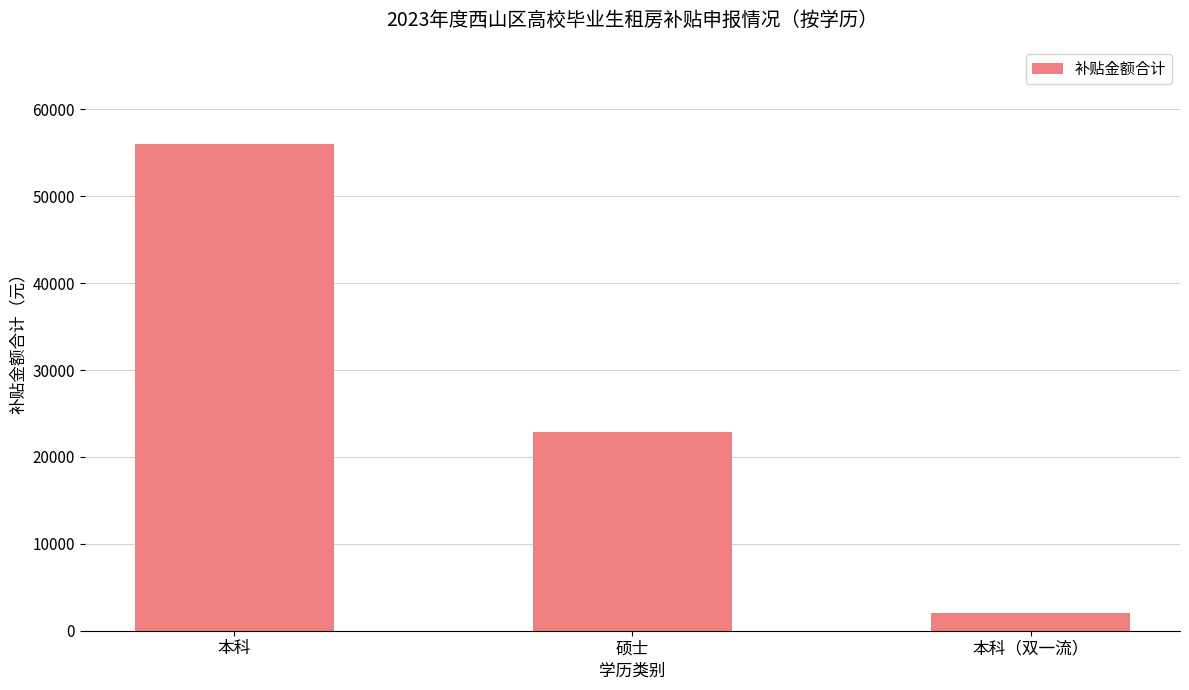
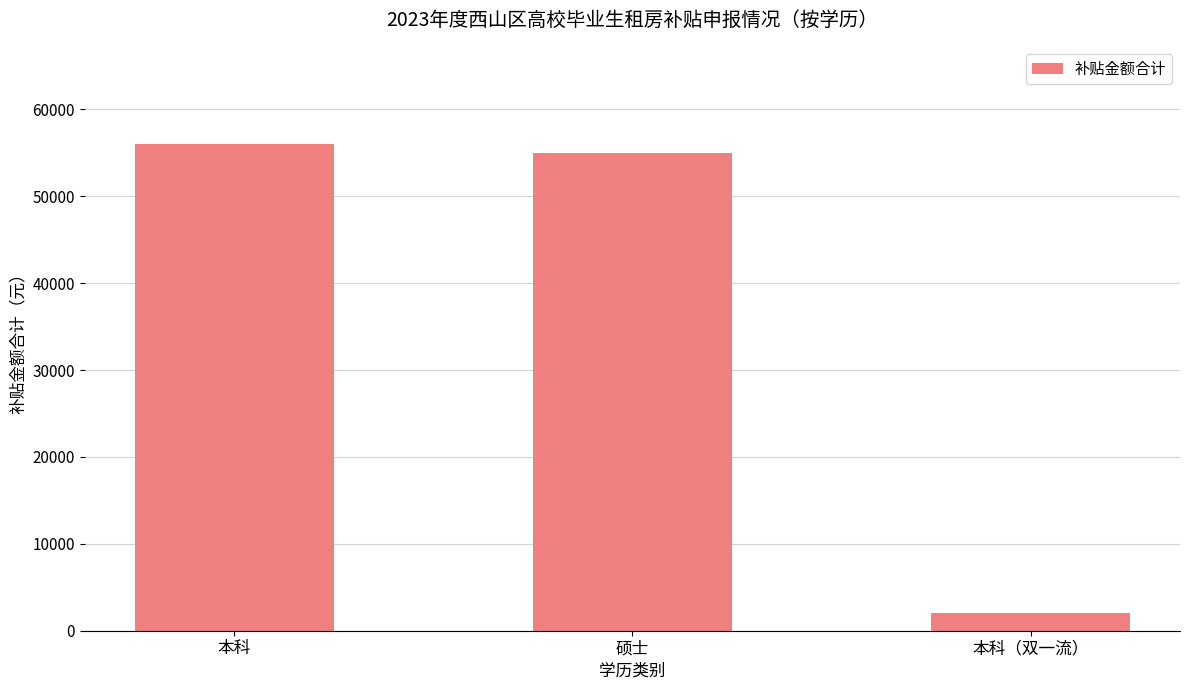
硕士: 23000 -> 55000
